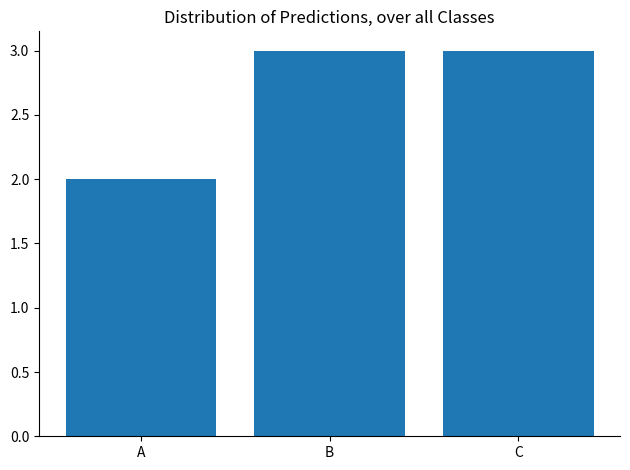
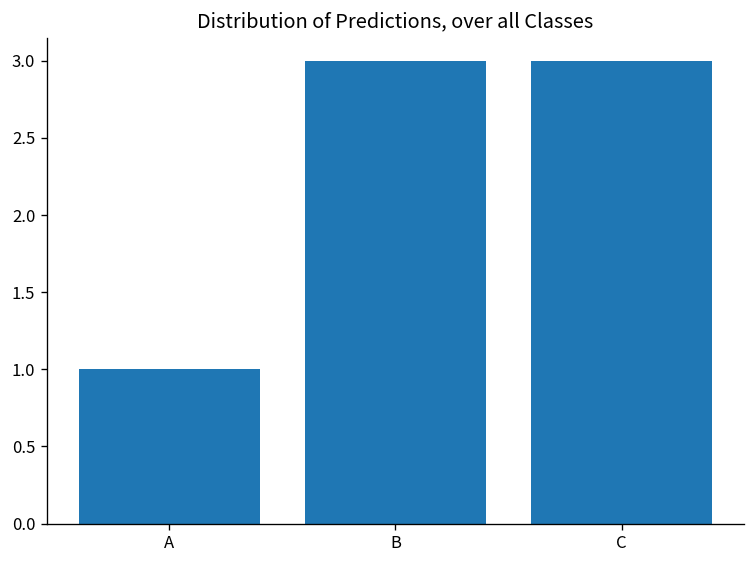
A: 2 -> 1
